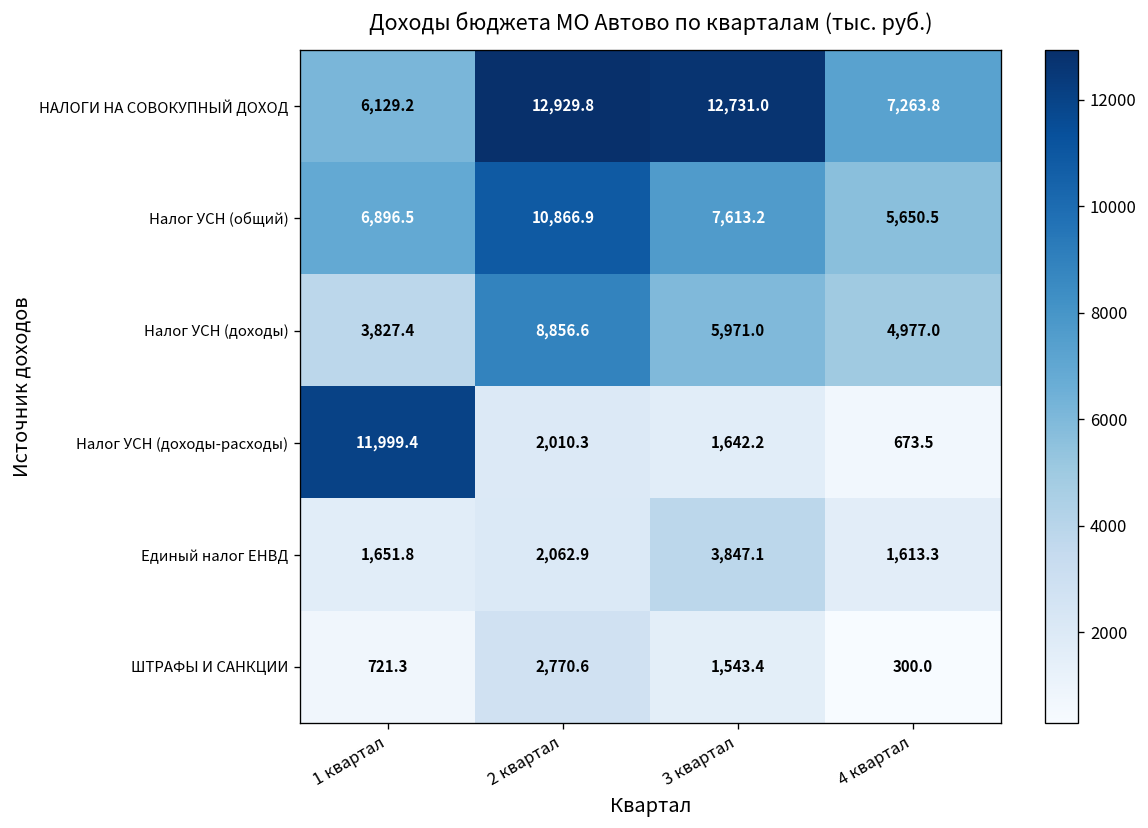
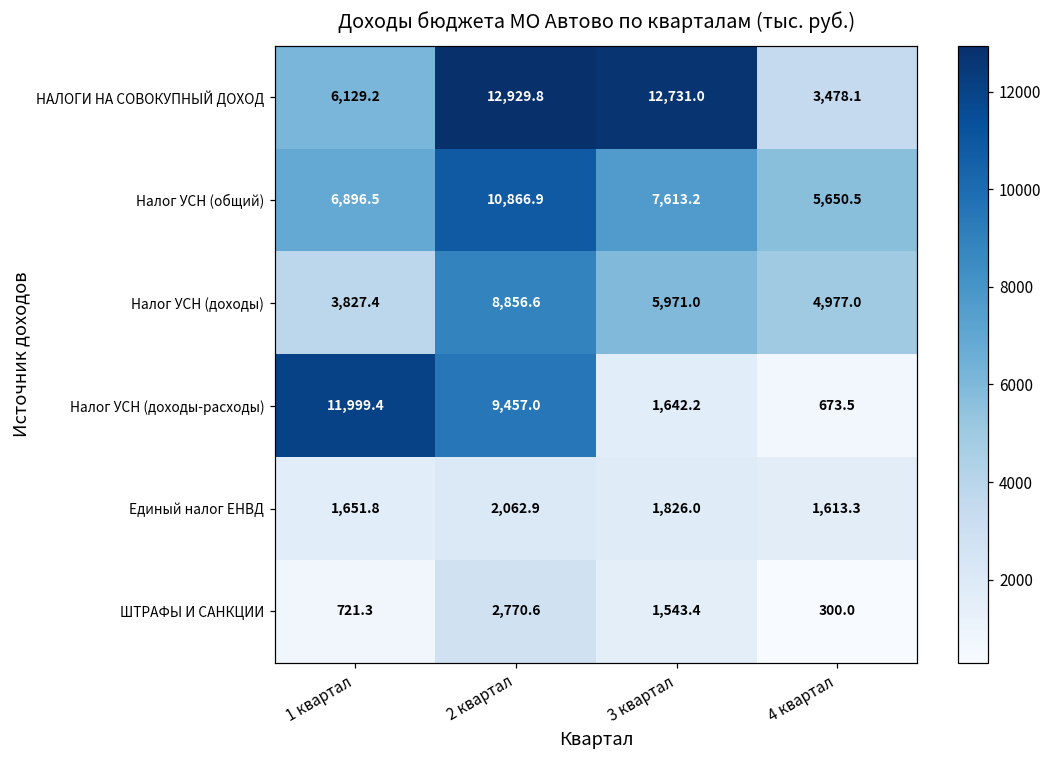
НАЛОГИ НА СОВОКУПНЫЙ ДОХОД, 4 квартал: 7,263.8 -> 3,478.1
Налог УСН (доходы-расходы), 2 квартал: 2,010.3 -> 9,457.0
Единый налог ЕНВД, 3 квартал: 3,847.1 -> 1,826.0
